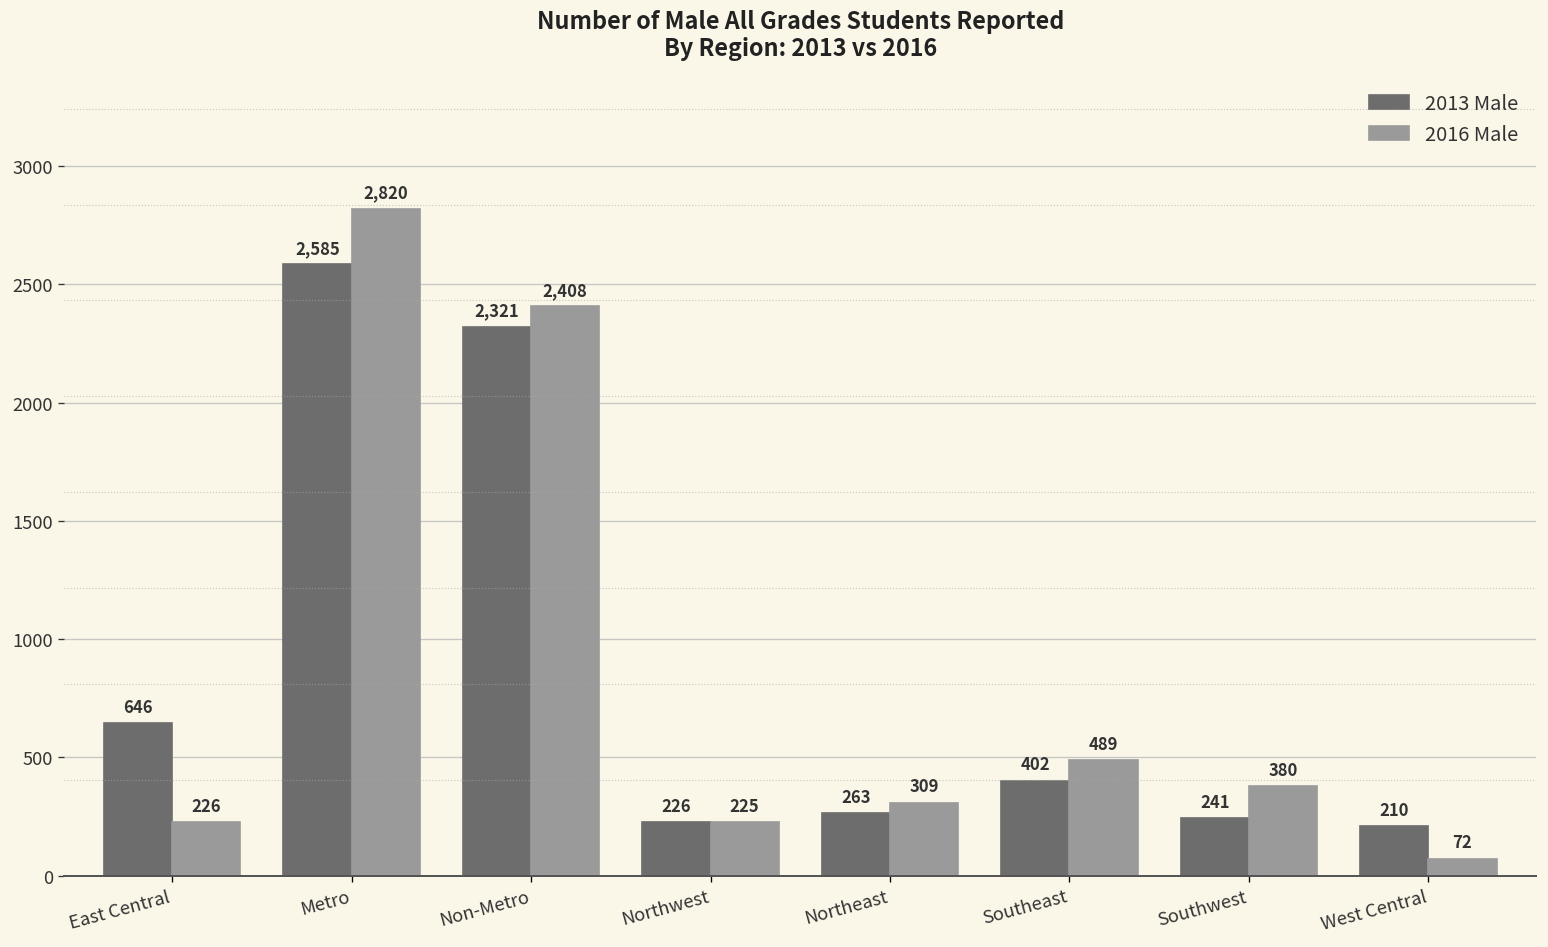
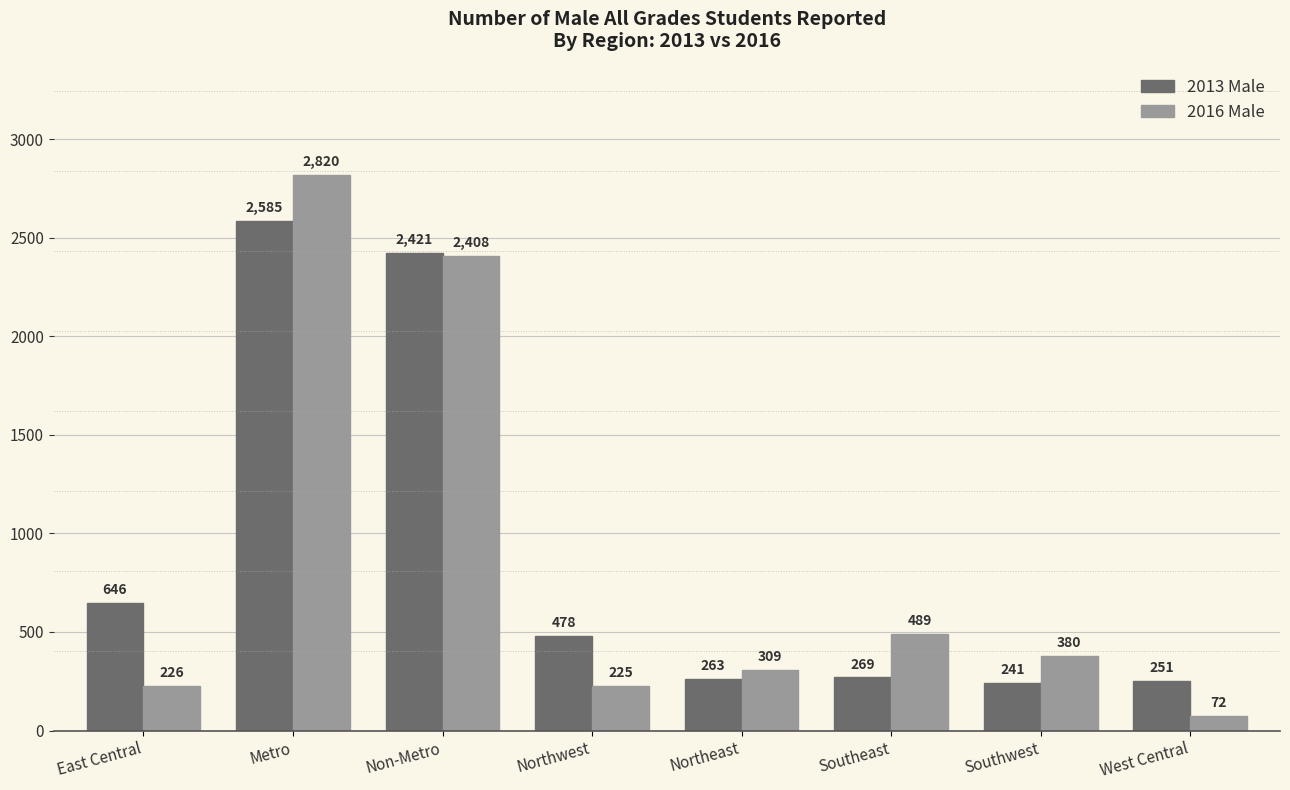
2013 Male, Non-Metro: 2,321 -> 2,421
2013 Male, Northwest: 226 -> 478
2013 Male, Southeast: 402 -> 269
2013 Male, West Central: 210 -> 251
